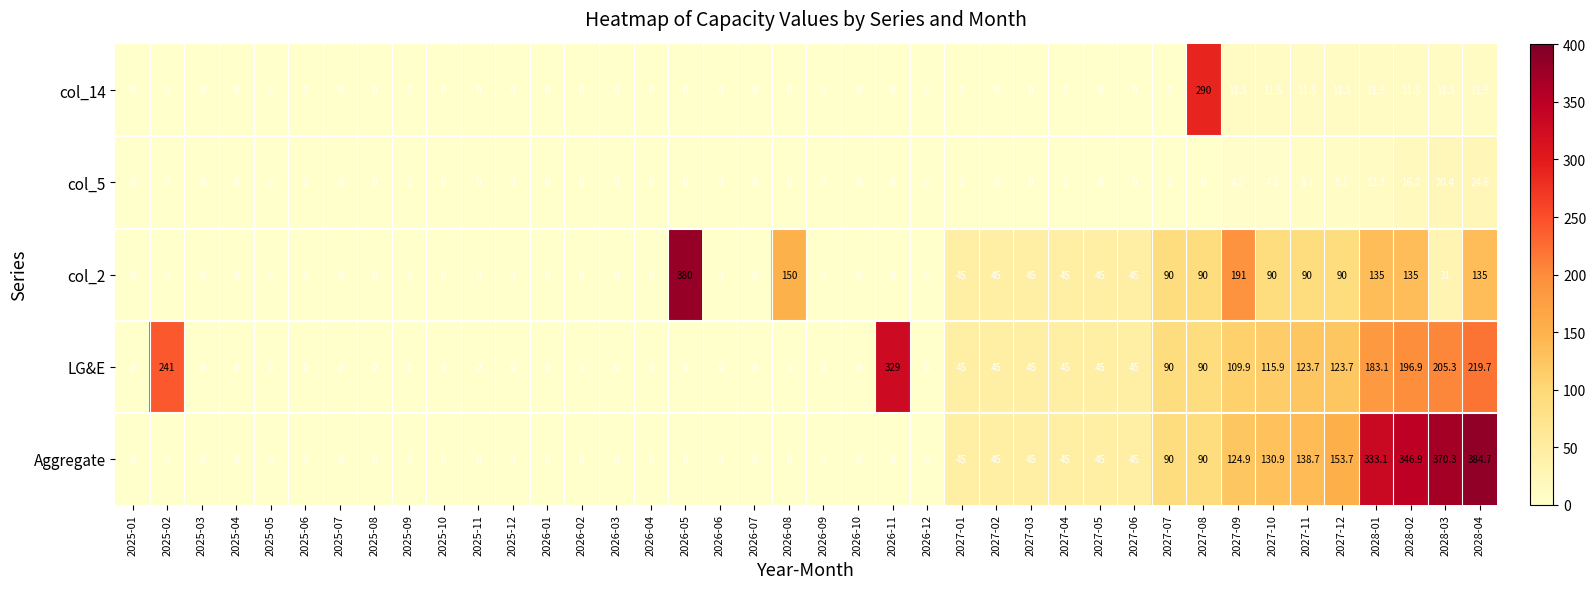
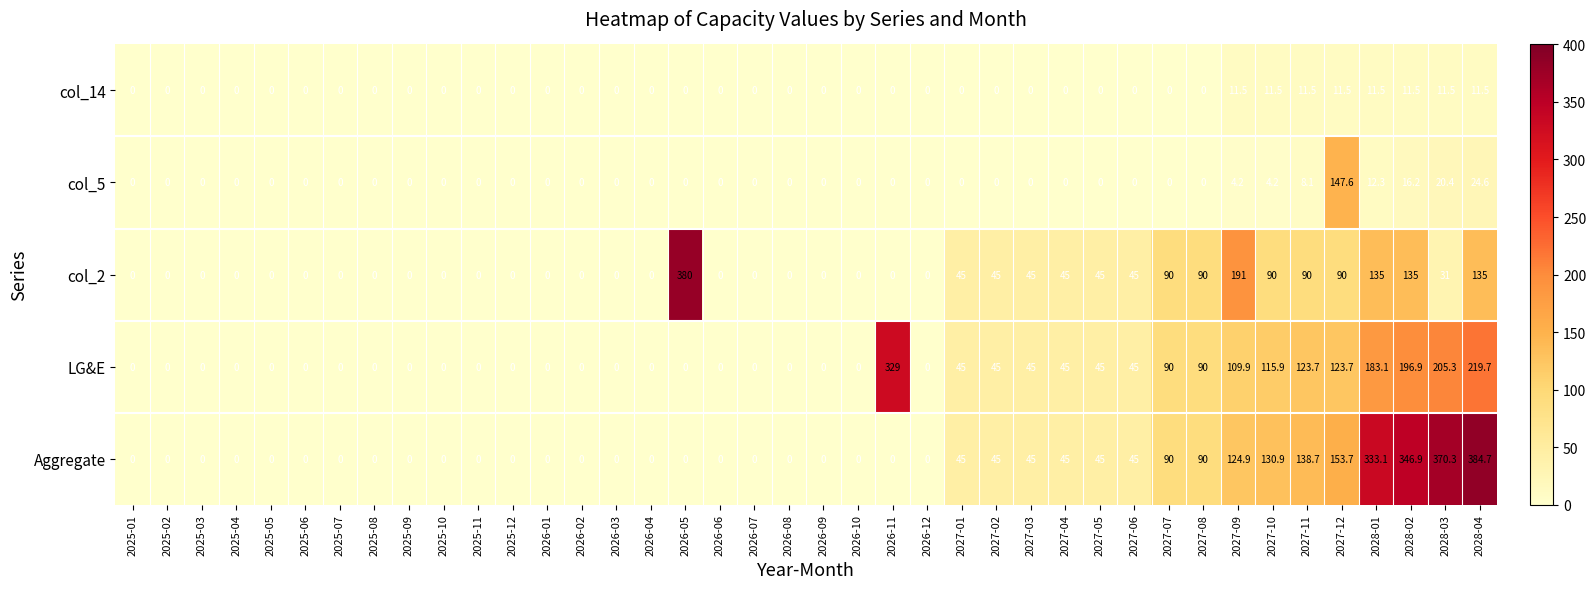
col_14, 2027-08: 290 -> 0
col_5, 2027-12: 8.1 -> 147.6
col_2, 2026-08: 150 -> 0
LG&E, 2025-02: 241 -> 0
